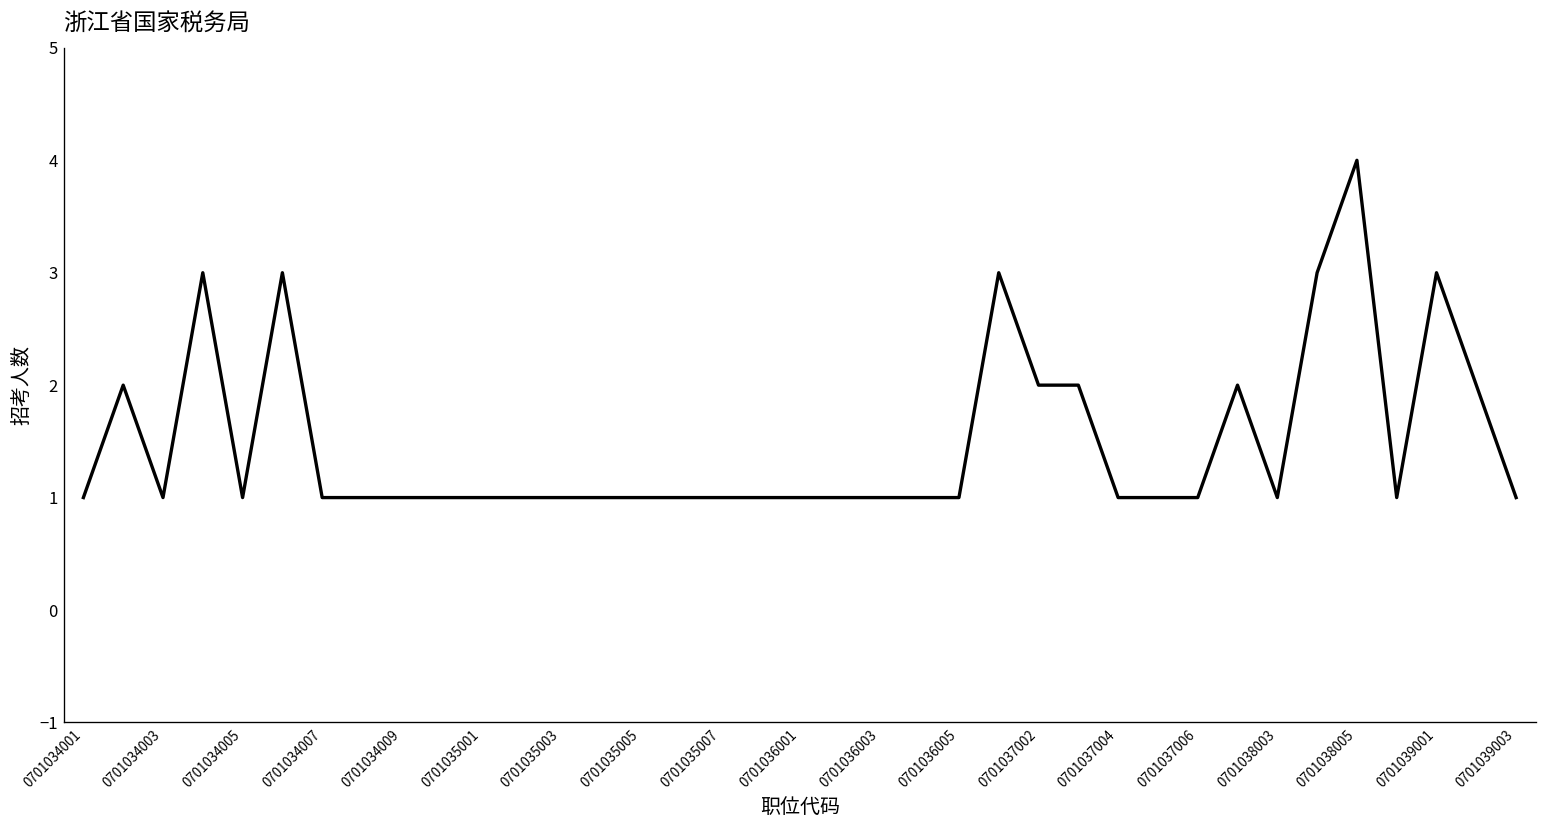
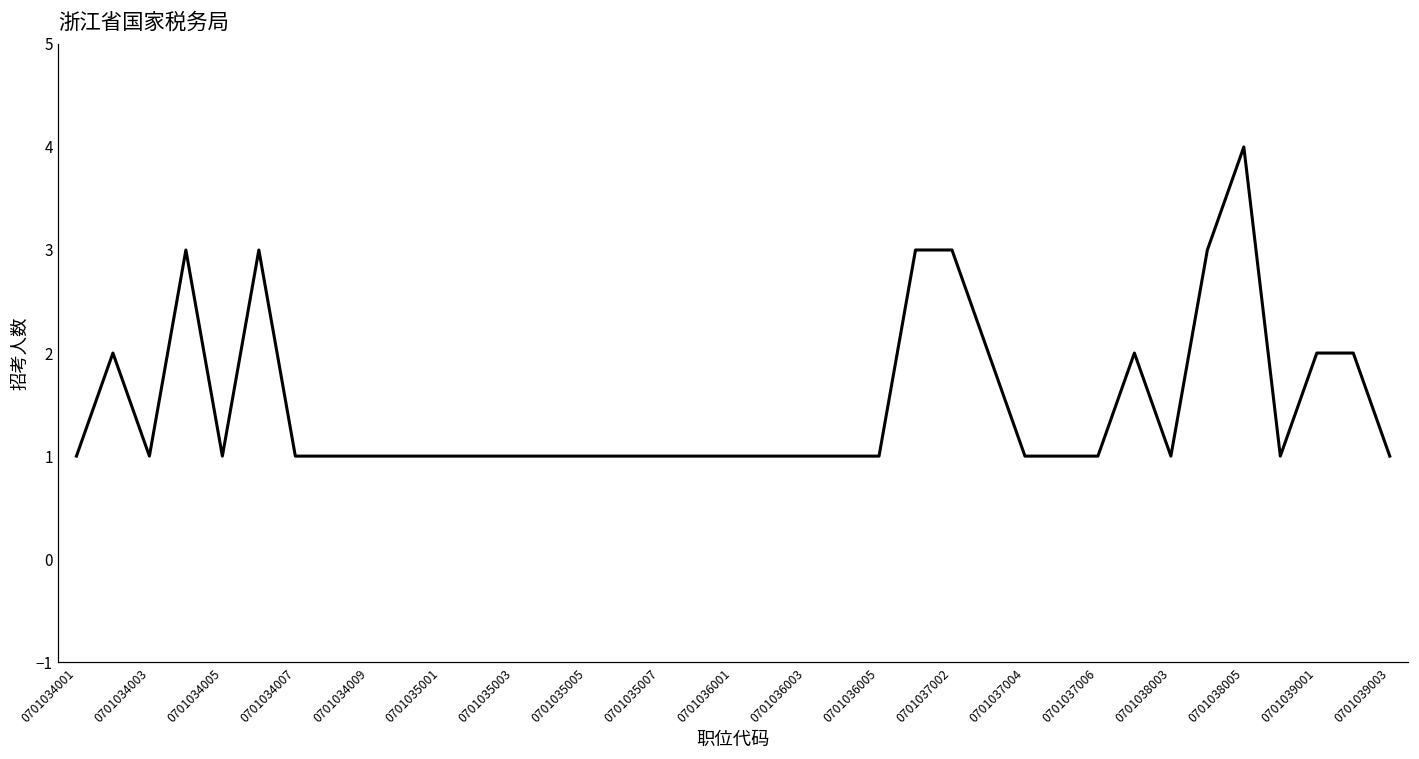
0701037002: 2 -> 3
0701039001: 3 -> 2
